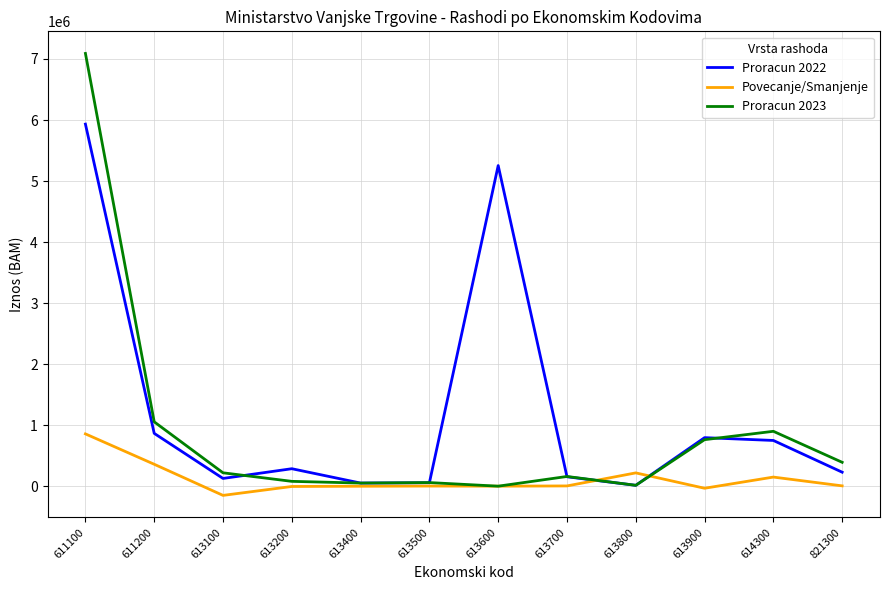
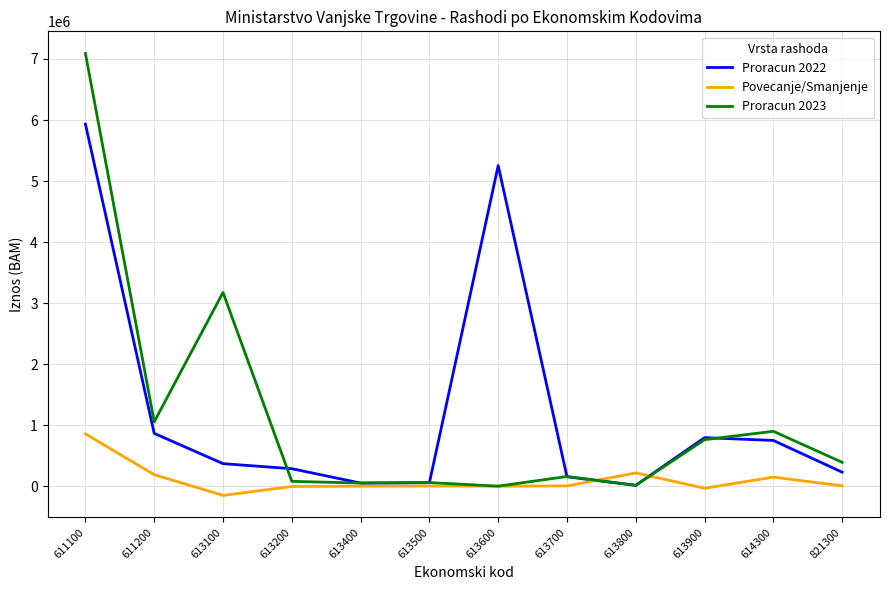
Povecanje/Smanjenje, 611200: 400000 -> 200000
Proracun 2022, 613100: 100000 -> 400000
Proracun 2023, 613100: 200000 -> 3200000
